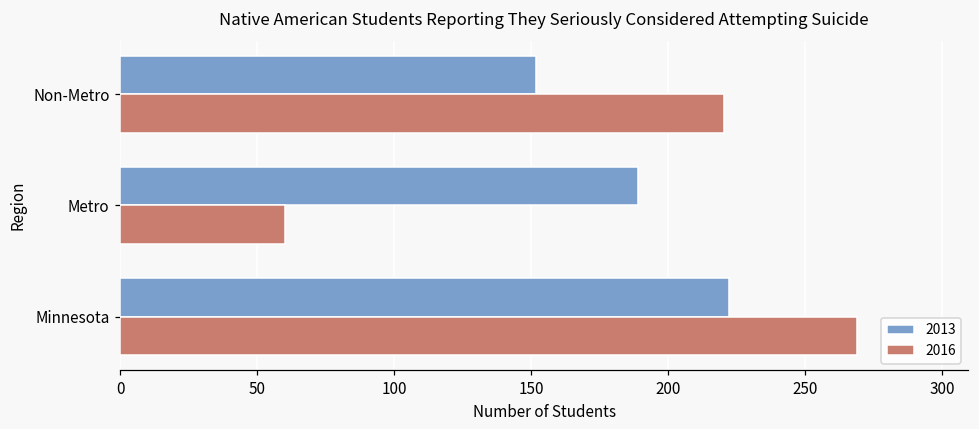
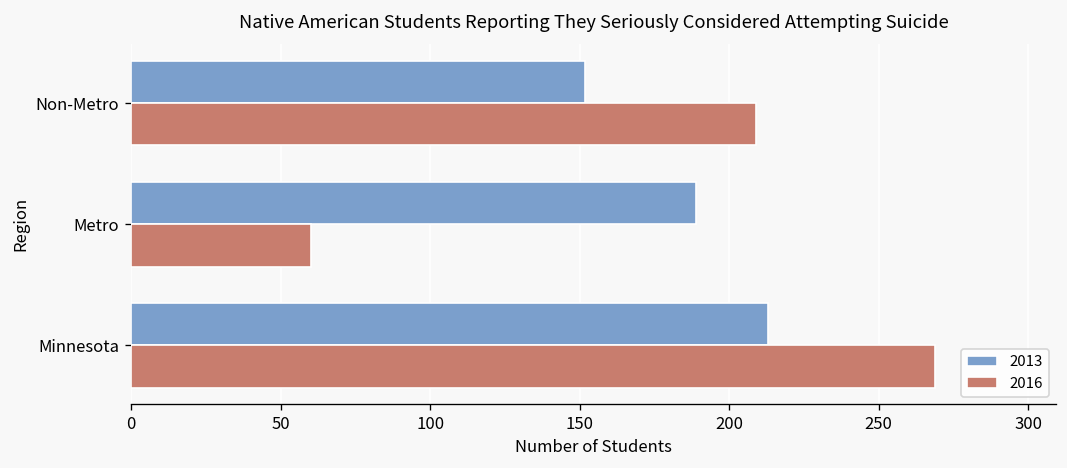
2016, Non-Metro: 220 -> 209
2013, Minnesota: 222 -> 213
